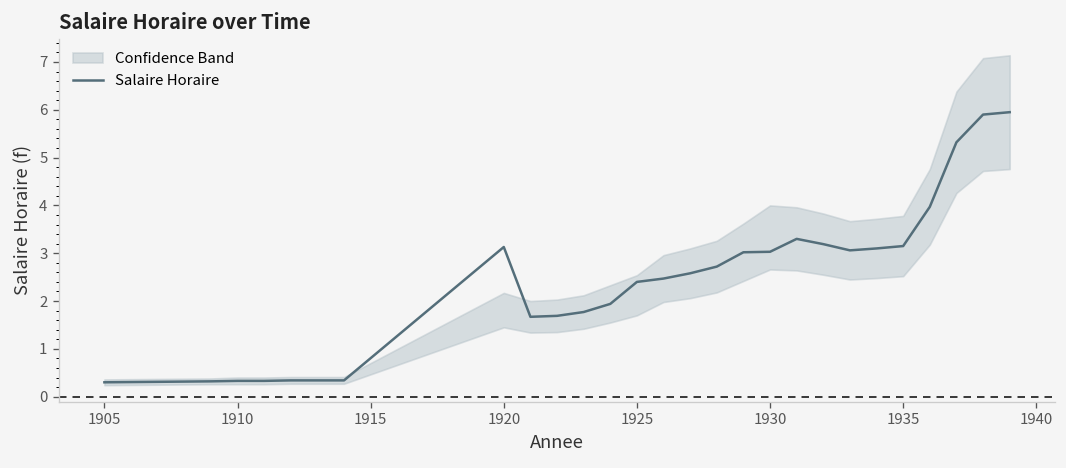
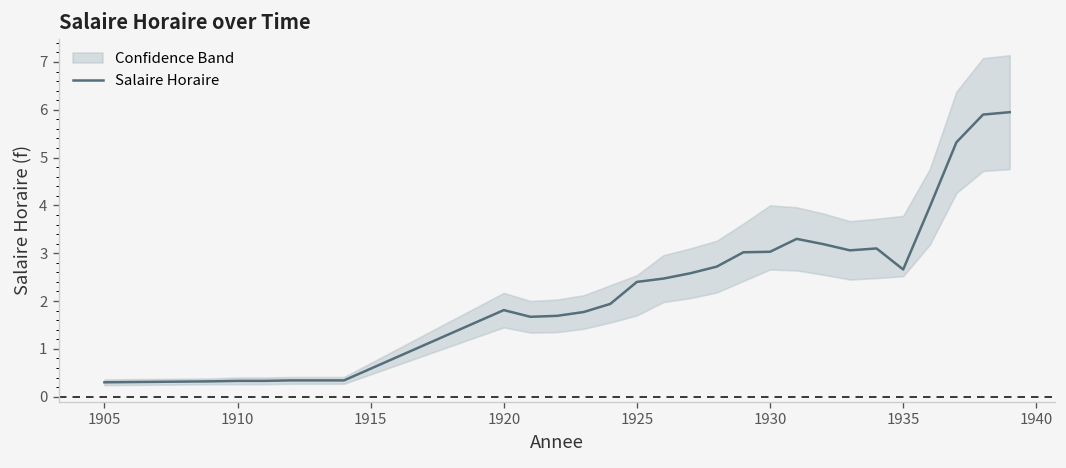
Salaire Horaire, 1920: 3.1 -> 1.8
Salaire Horaire, 1935: 3.2 -> 2.7
